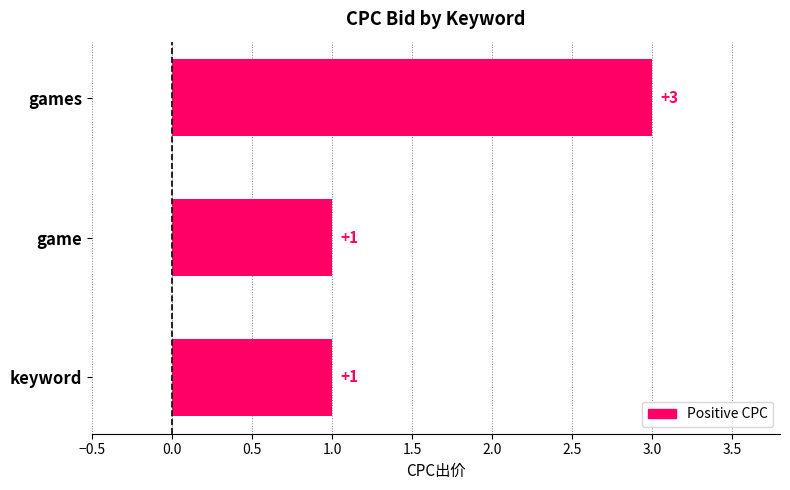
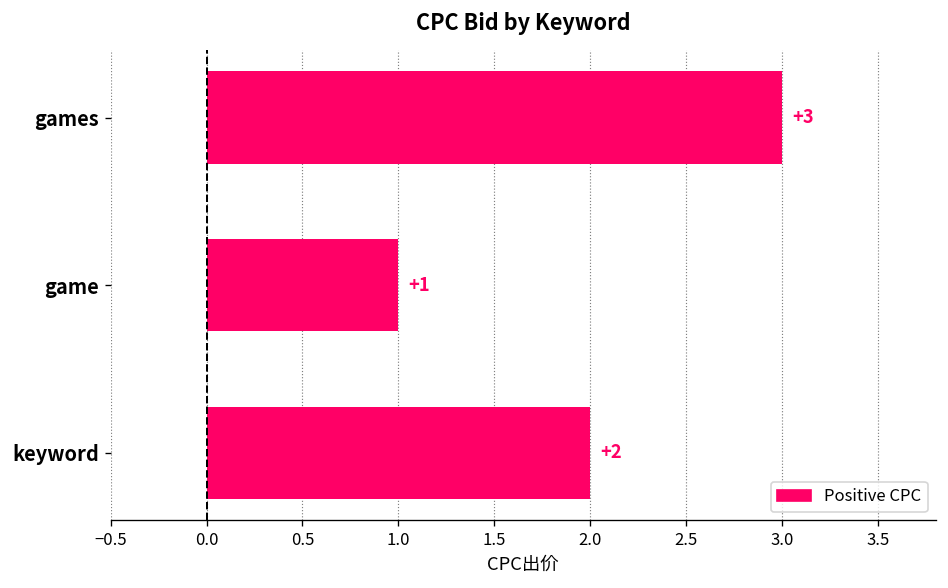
keyword: +1 -> +2
